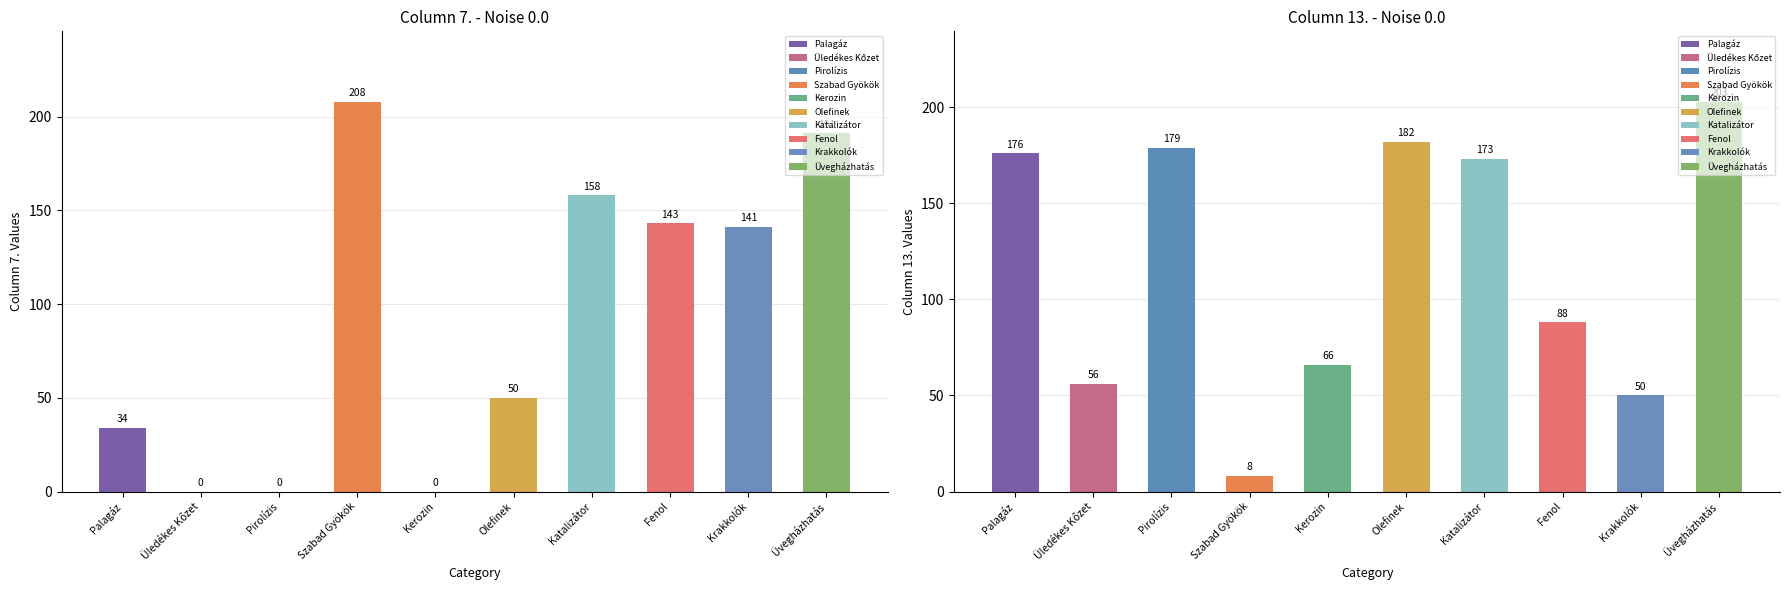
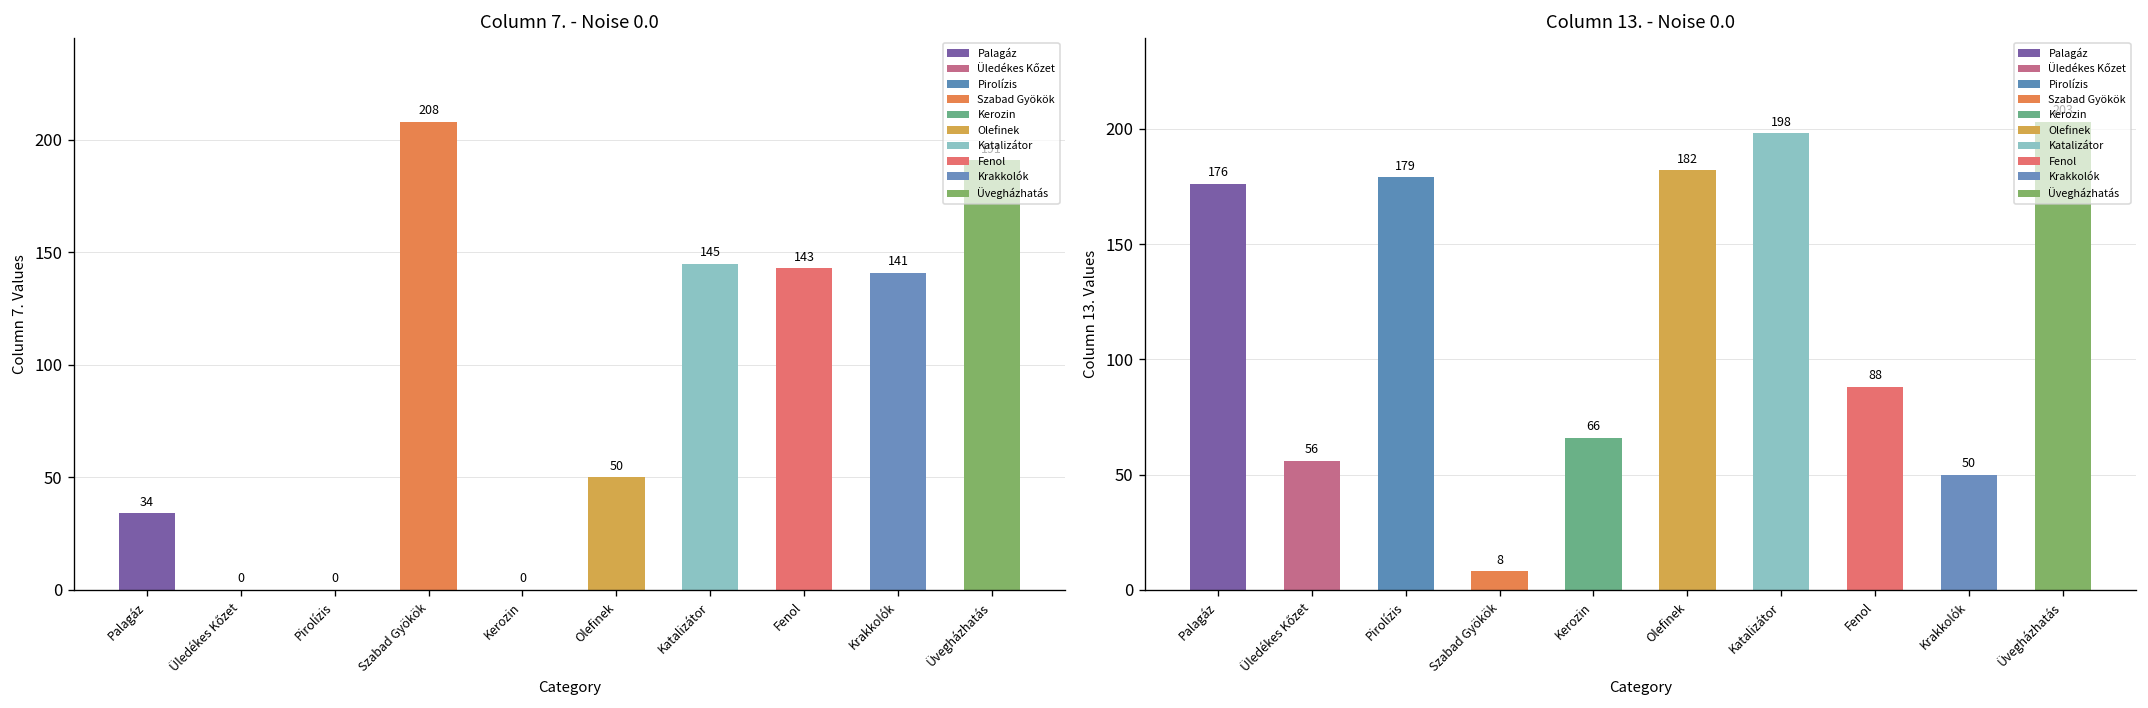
Column 7. - Noise 0.0, Katalizátor: 158 -> 145
Column 13. - Noise 0.0, Katalizátor: 173 -> 198
